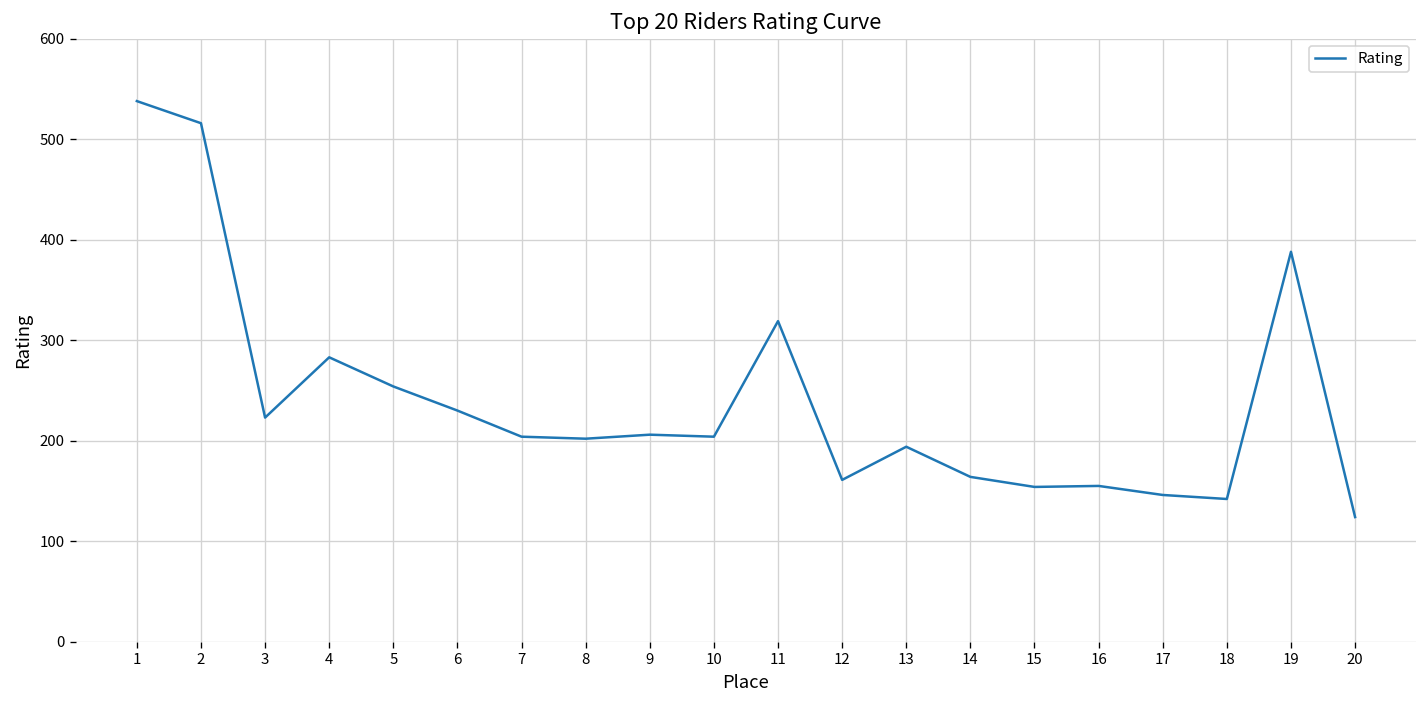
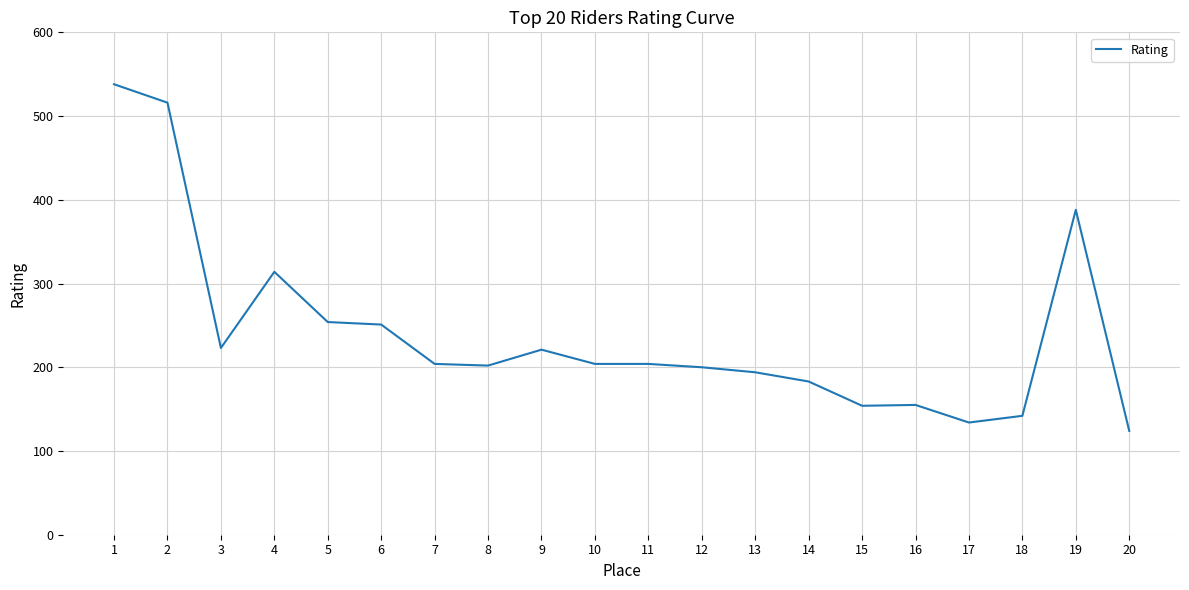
4: 280 -> 310
6: 230 -> 250
9: 210 -> 220
11: 320 -> 200
12: 160 -> 200
14: 160 -> 180
17: 150 -> 130
